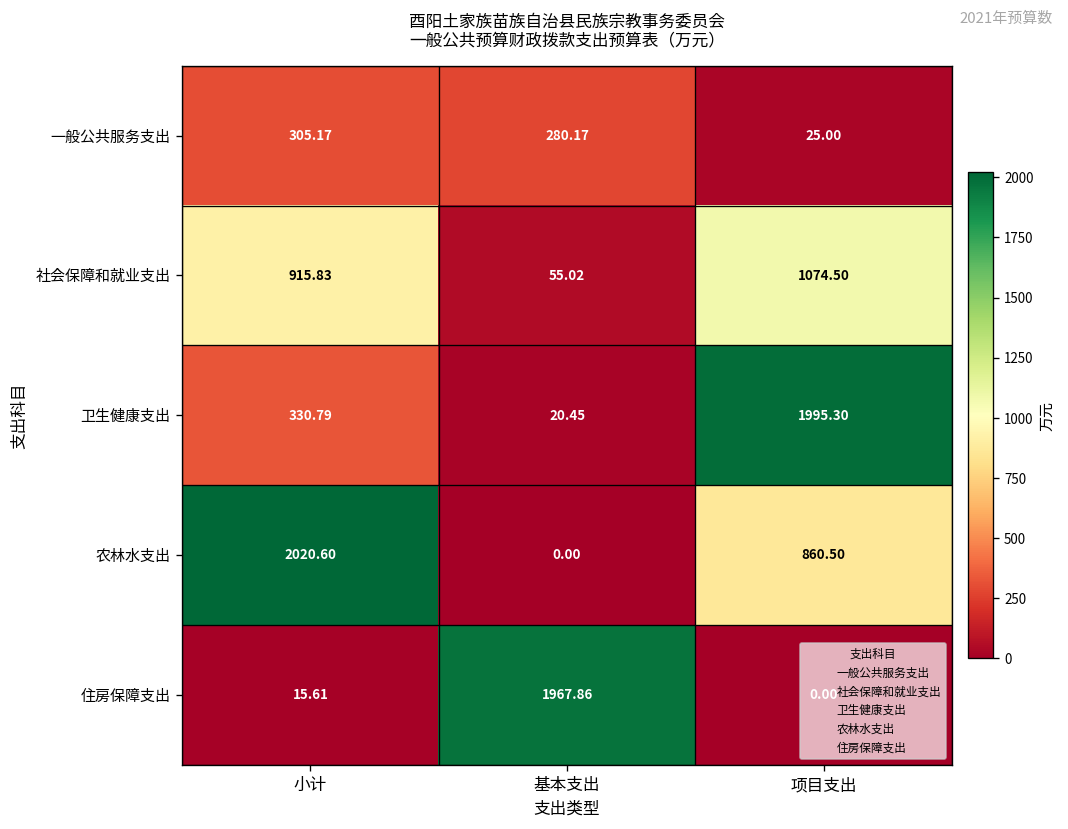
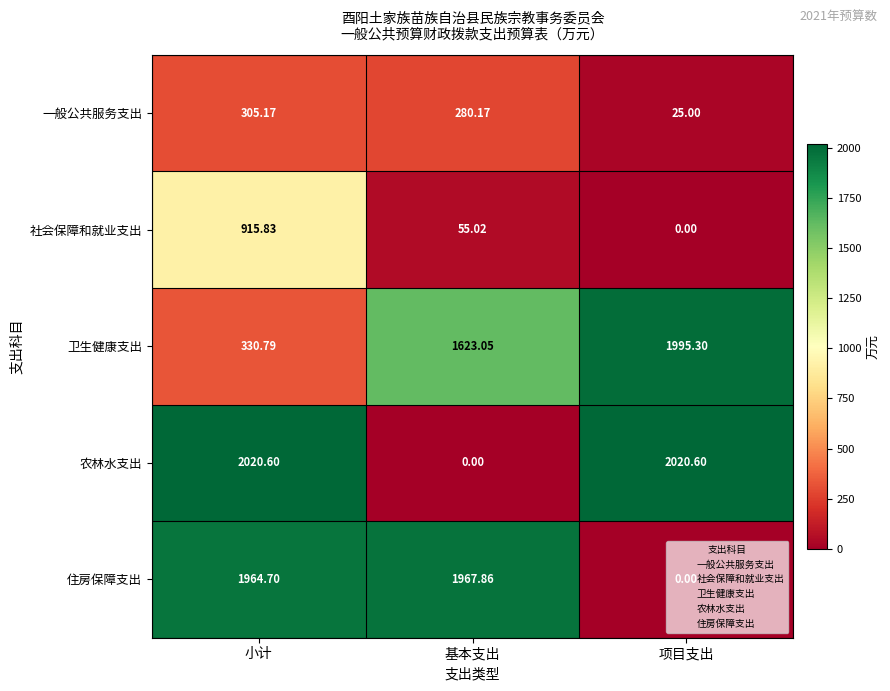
社会保障和就业支出, 项目支出: 1074.50 -> 0.00
卫生健康支出, 基本支出: 20.45 -> 1623.05
农林水支出, 项目支出: 860.50 -> 2020.60
住房保障支出, 小计: 15.61 -> 1964.70
